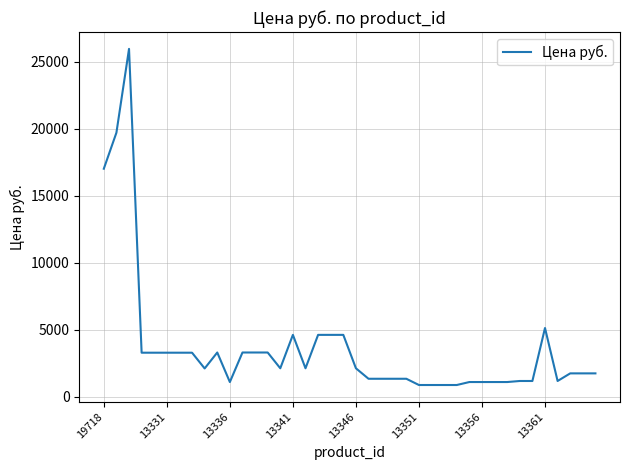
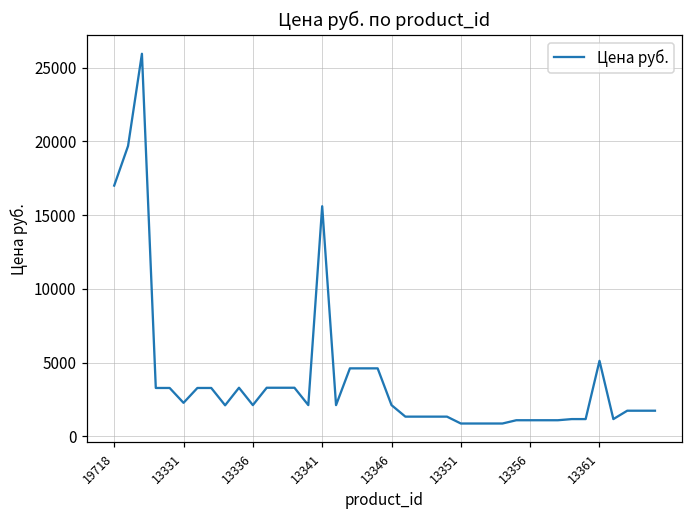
13331: 3300 -> 2300
13336: 1100 -> 2100
13341: 4600 -> 15600
